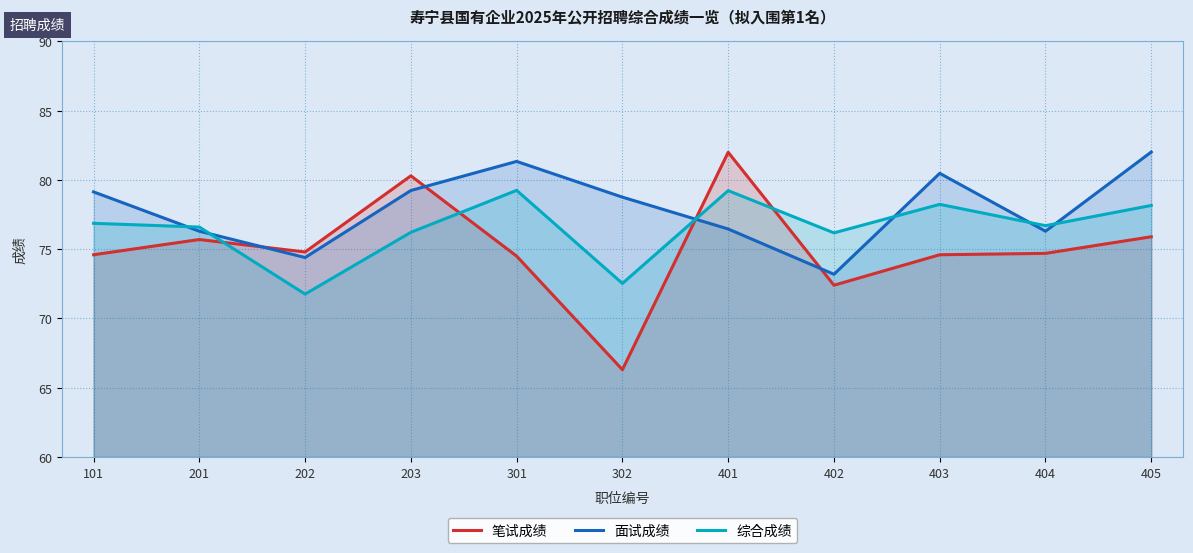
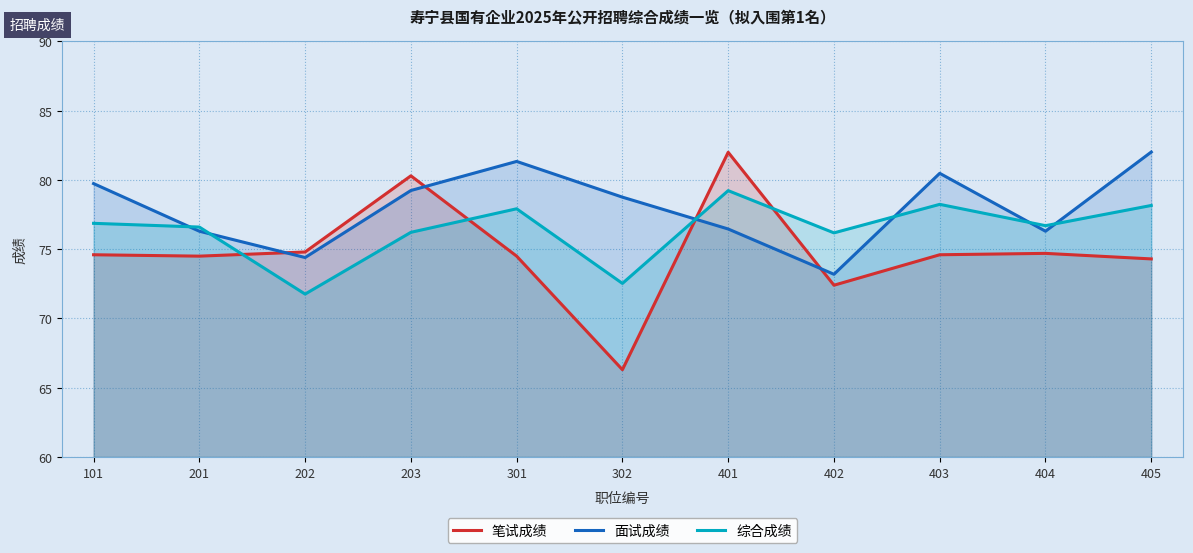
面试成绩, 101: 79.1 -> 79.7
笔试成绩, 201: 75.7 -> 74.5
综合成绩, 301: 79.3 -> 77.9
笔试成绩, 405: 75.9 -> 74.3
